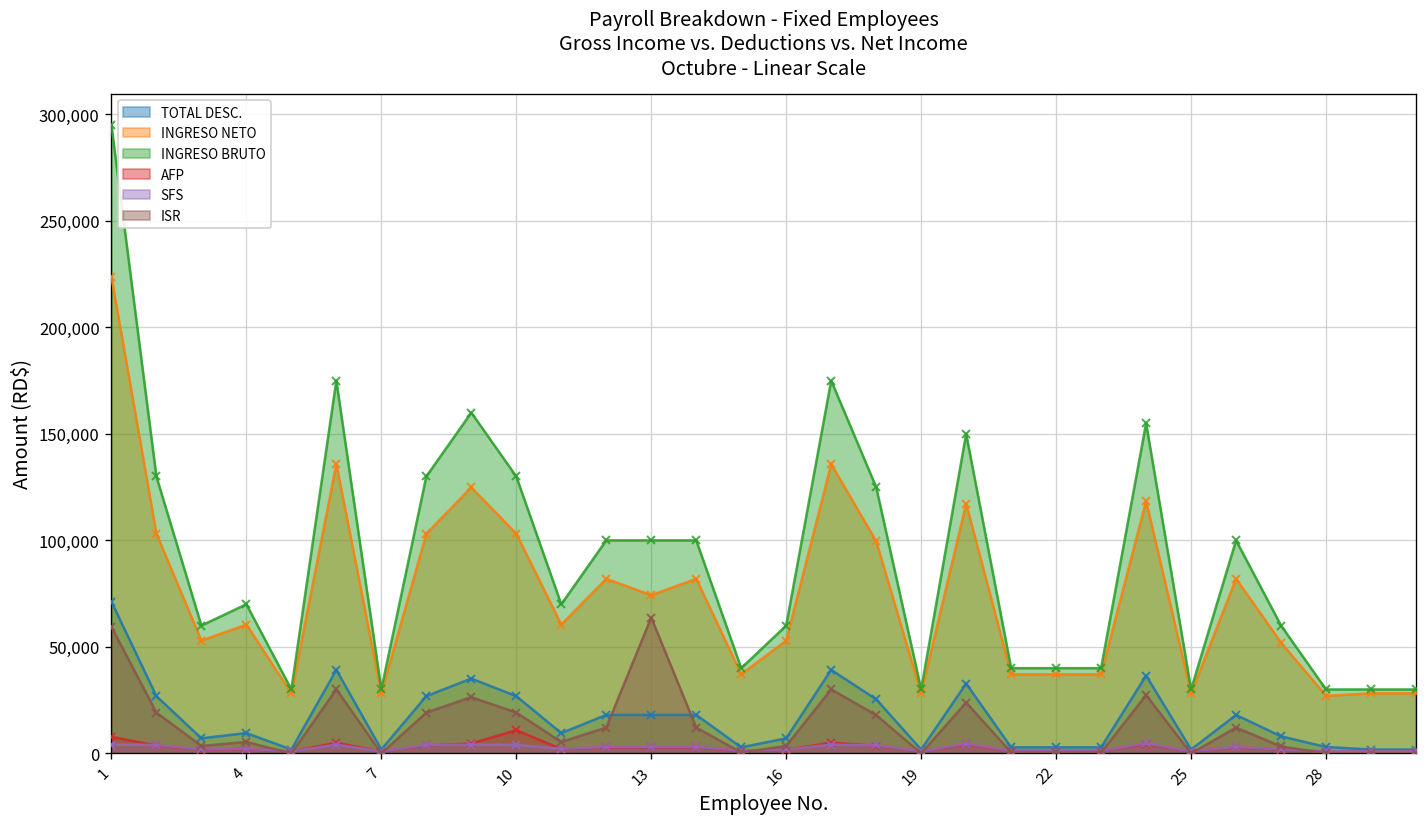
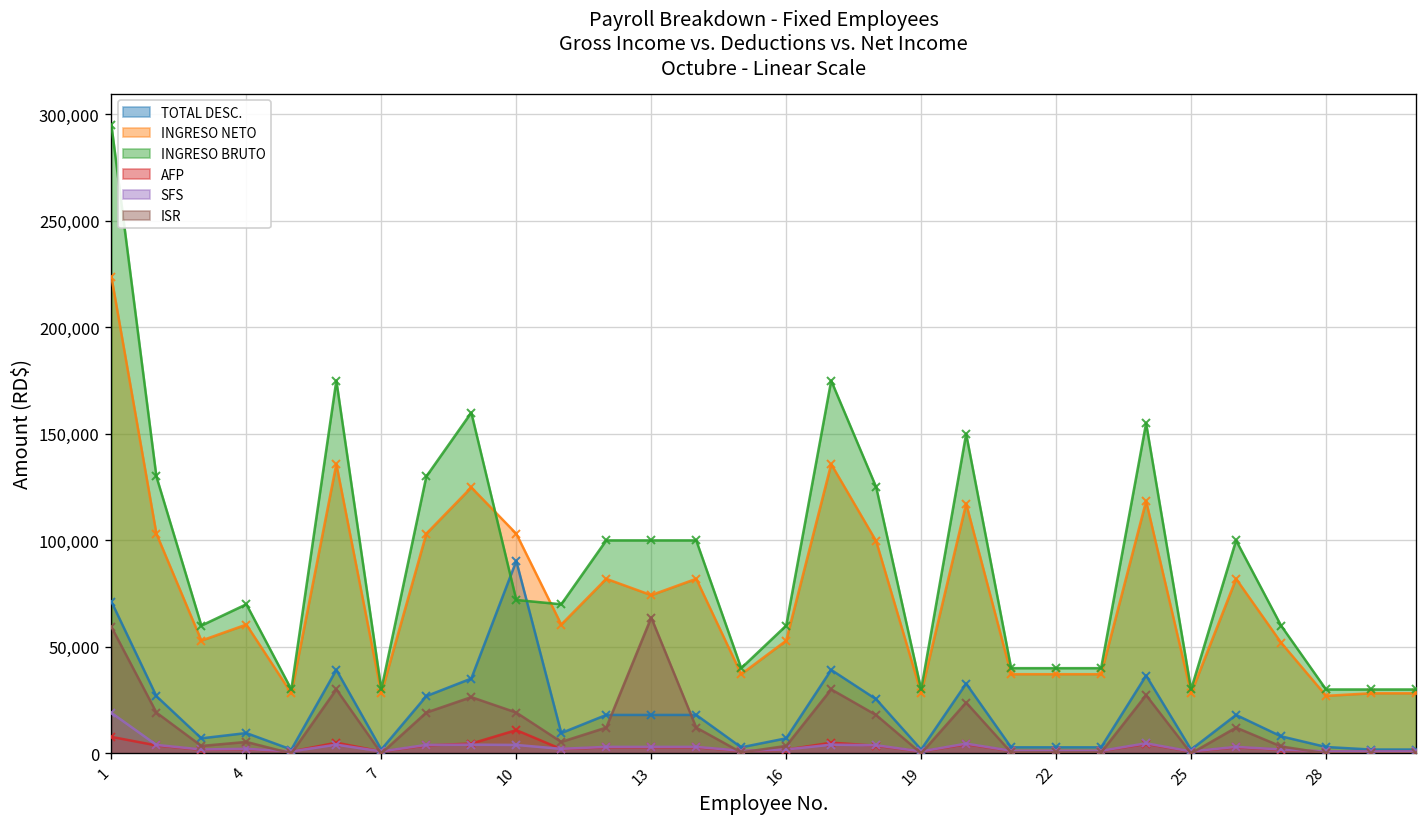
SFS, 1: 4,000 -> 19,000
TOTAL DESC., 10: 27,000 -> 90,000
INGRESO BRUTO, 10: 130,000 -> 72,000
